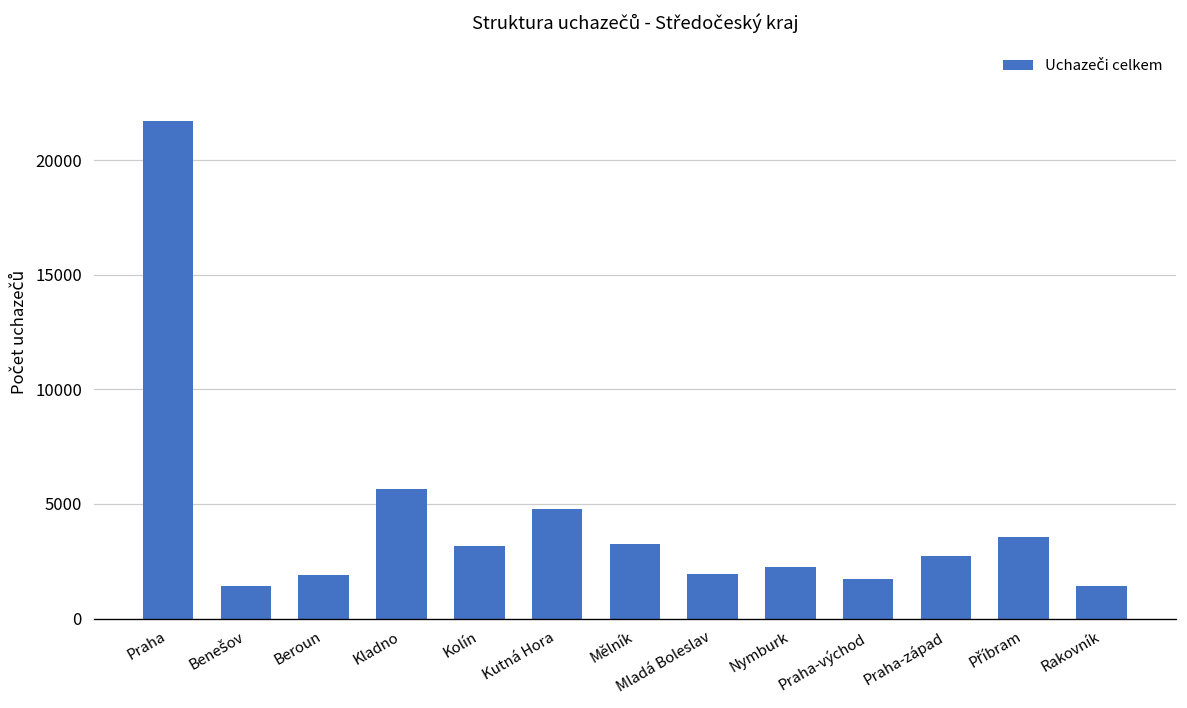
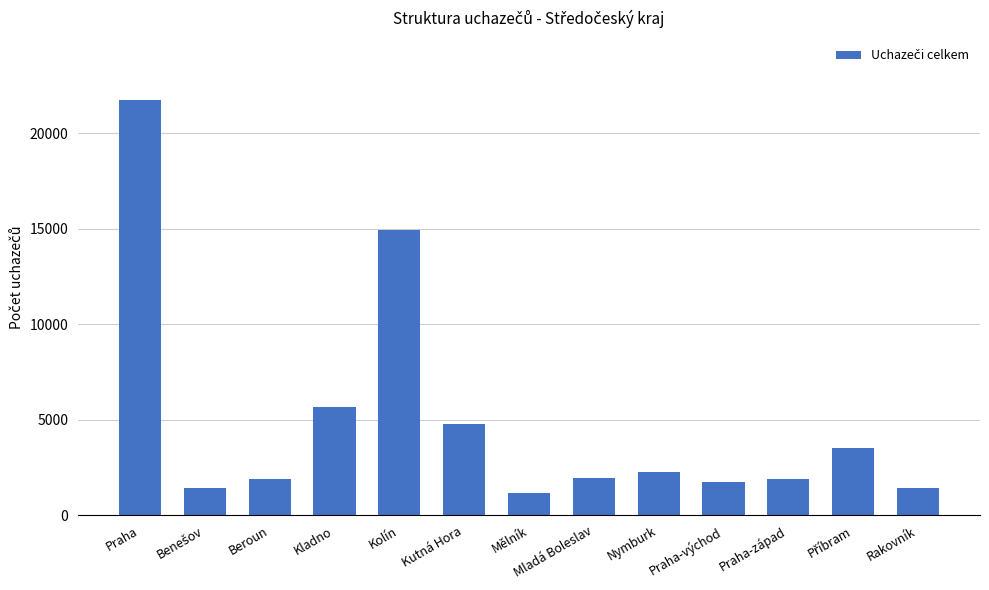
Kolín: 3200 -> 15000
Mělník: 3300 -> 1200
Praha-západ: 2700 -> 1900
